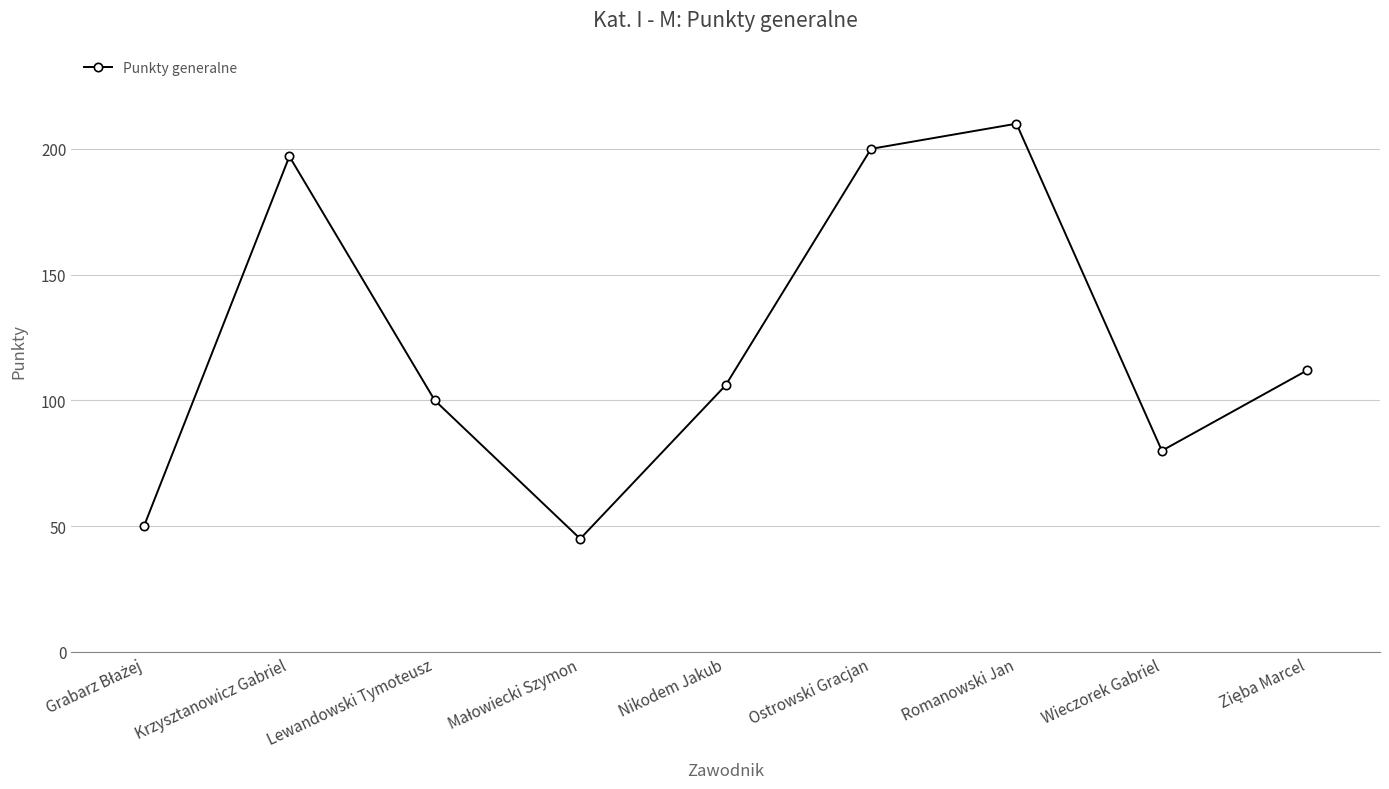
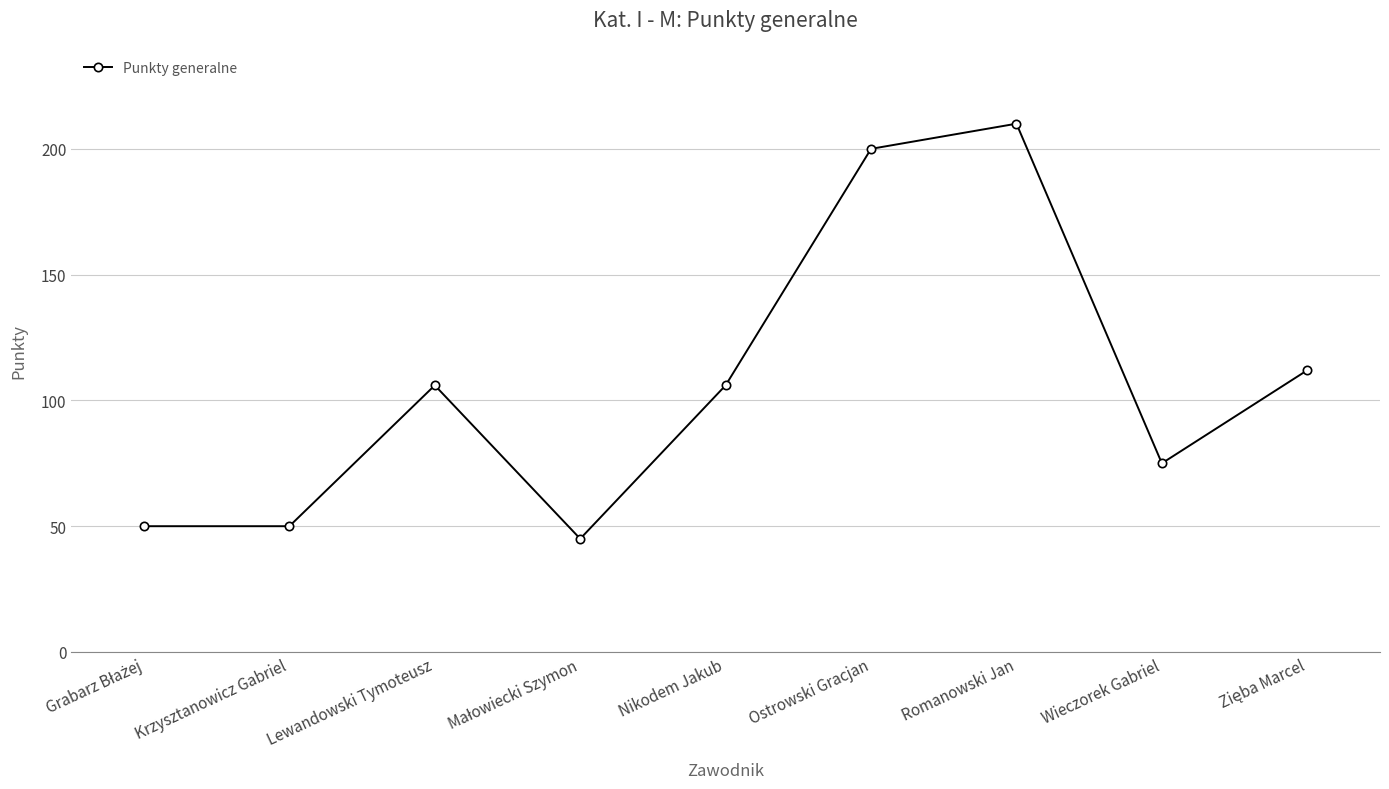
Krzysztanowicz Gabriel: 197 -> 50
Lewandowski Tymoteusz: 100 -> 106
Wieczorek Gabriel: 80 -> 75
